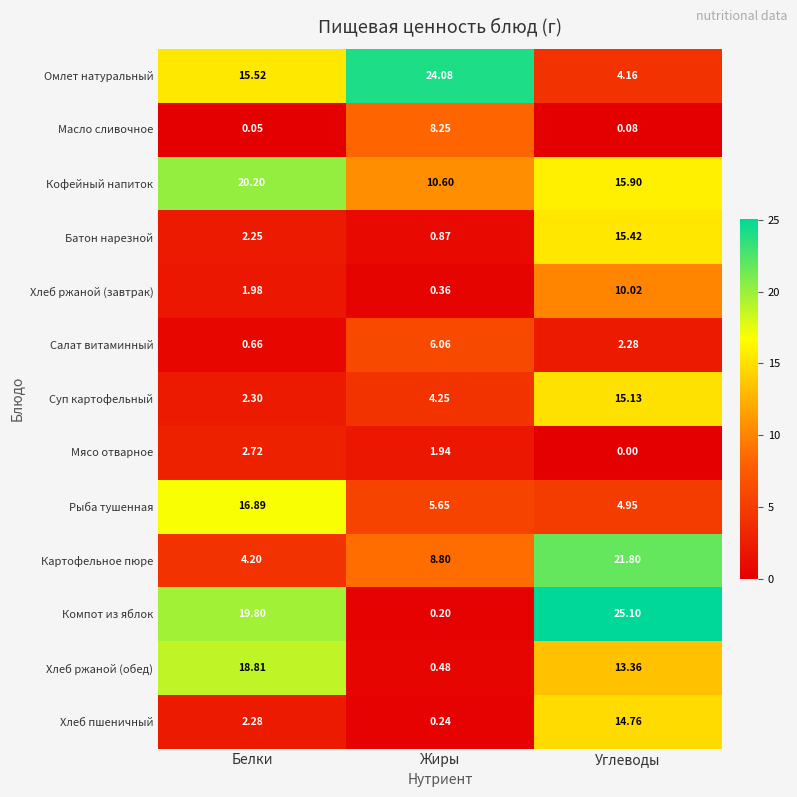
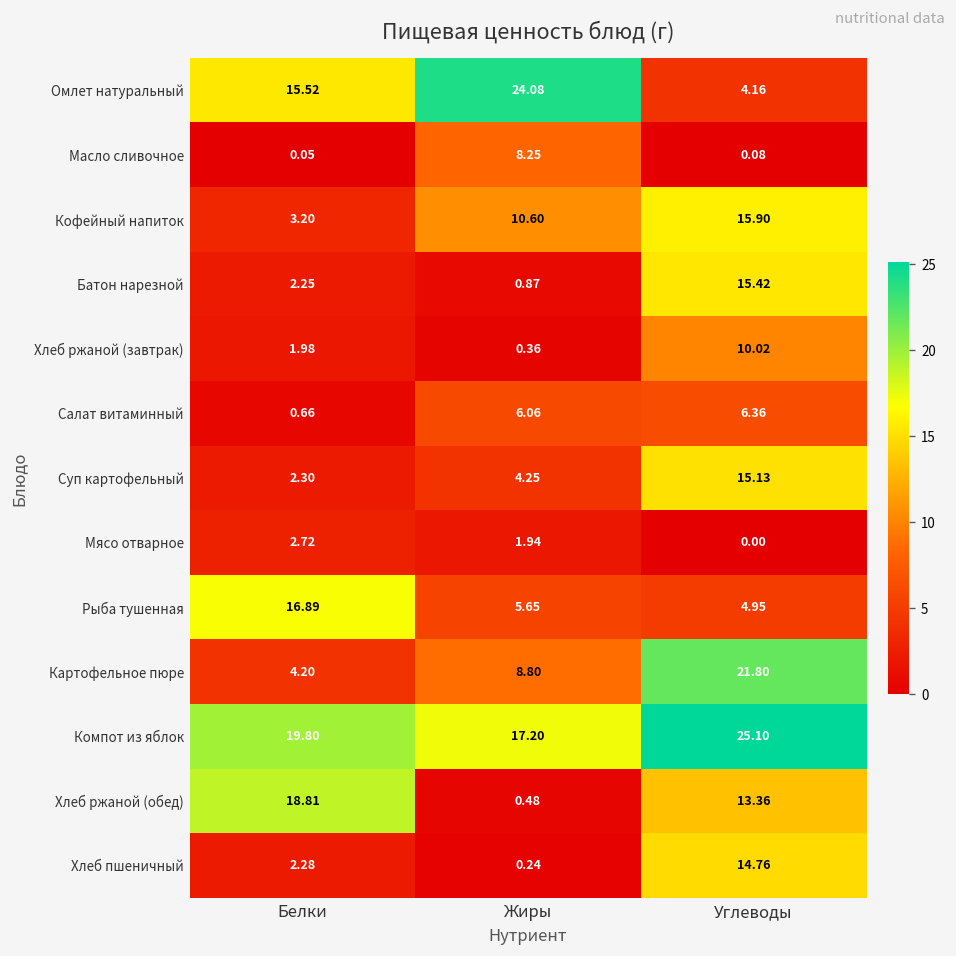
Кофейный напиток, Белки: 20.20 -> 3.20
Салат витаминный, Углеводы: 2.28 -> 6.36
Компот из яблок, Жиры: 0.20 -> 17.20
